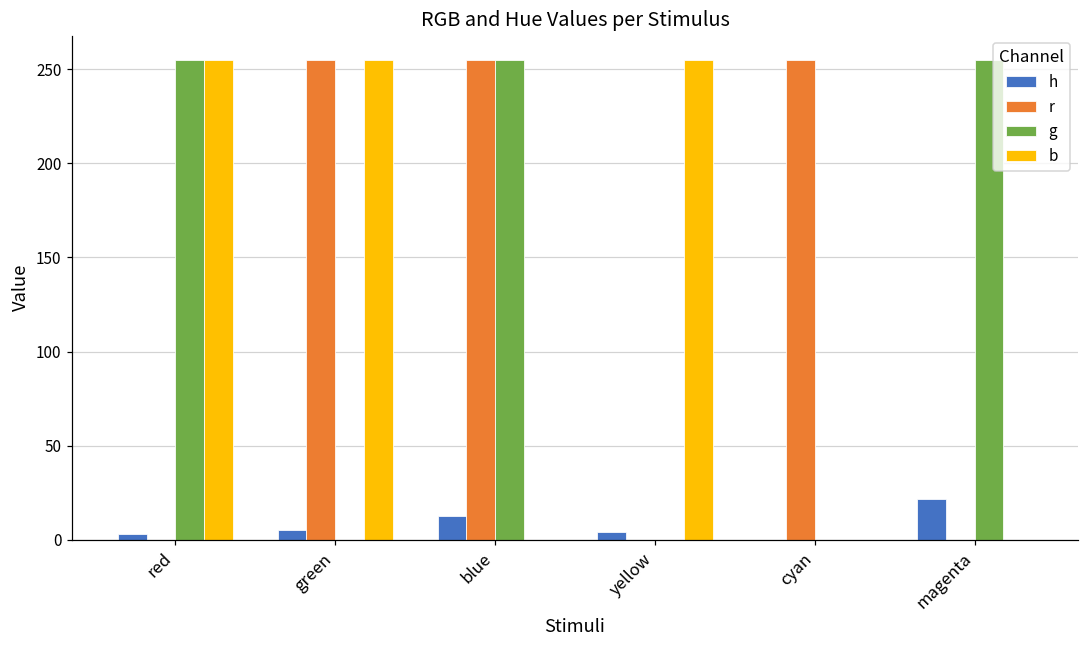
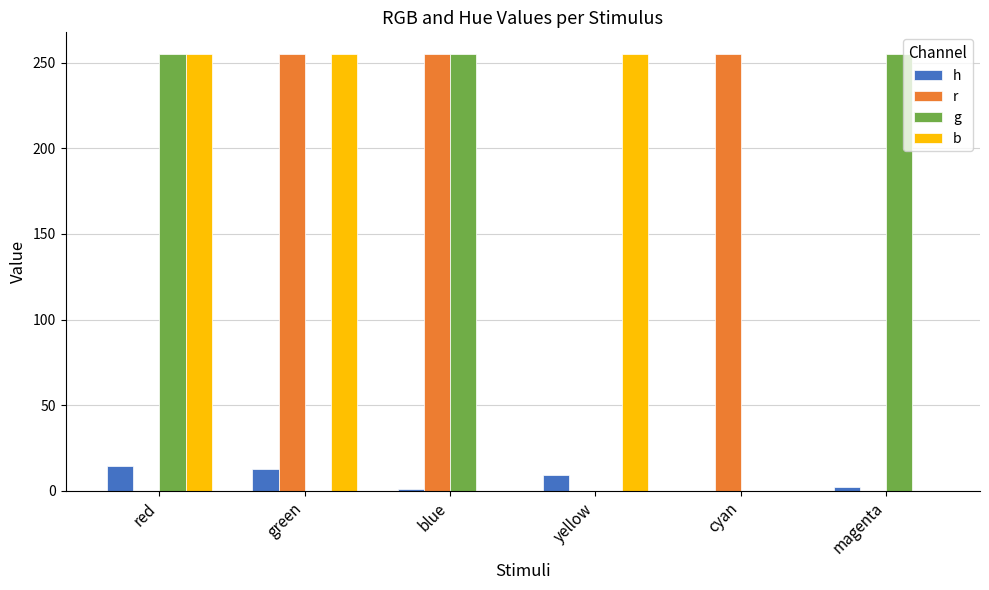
h, red: 3 -> 15
h, green: 5 -> 13
h, blue: 13 -> 1
h, yellow: 4 -> 9
h, magenta: 22 -> 2
